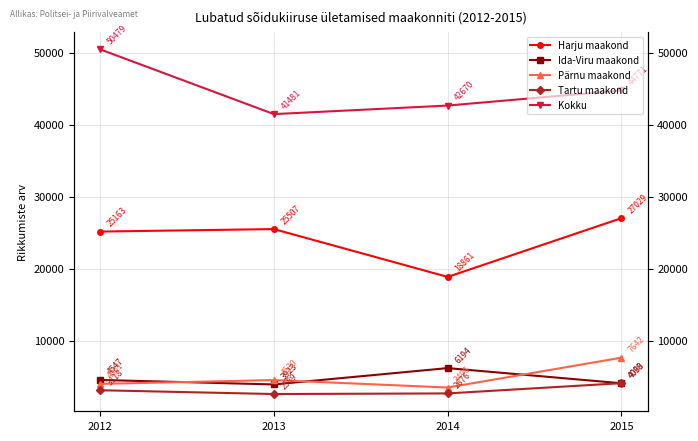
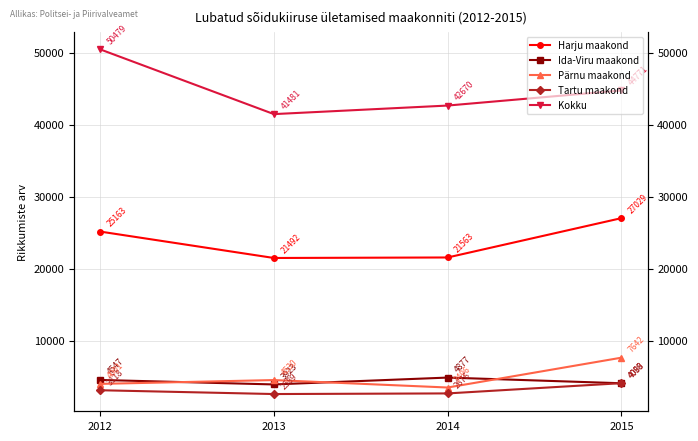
Harju maakond, 2013: 25507 -> 21492
Harju maakond, 2014: 18861 -> 21563
Ida-Viru maakond, 2014: 6194 -> 4877
